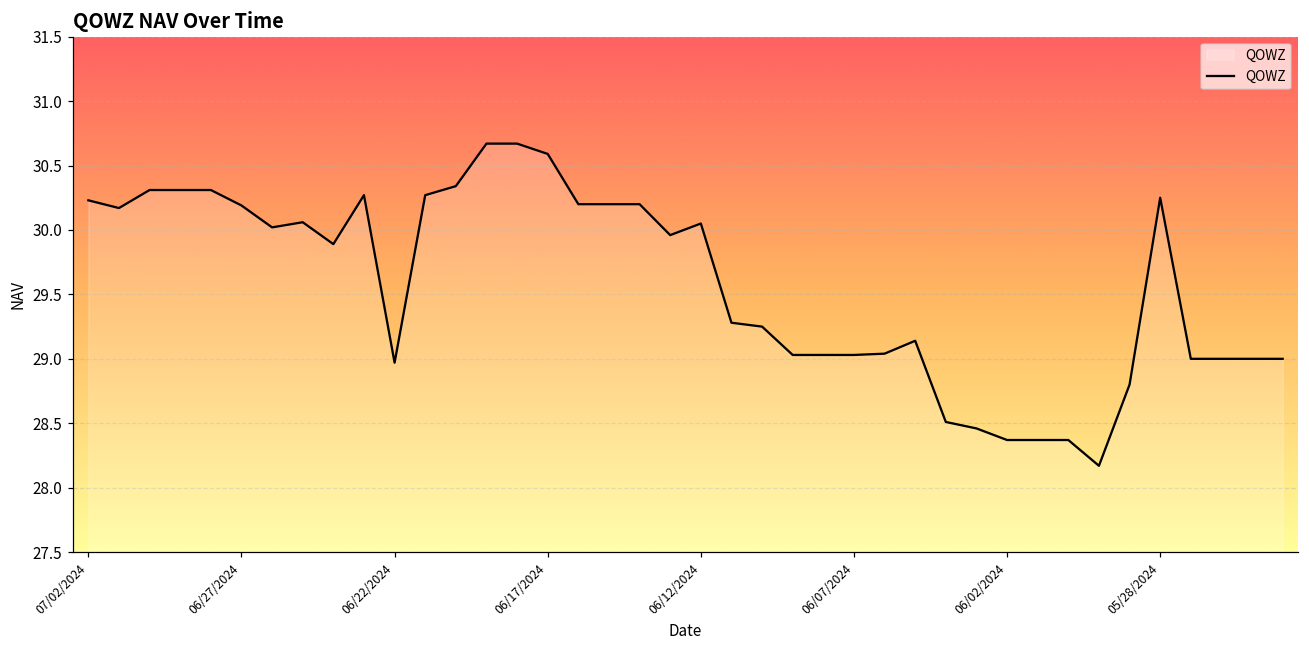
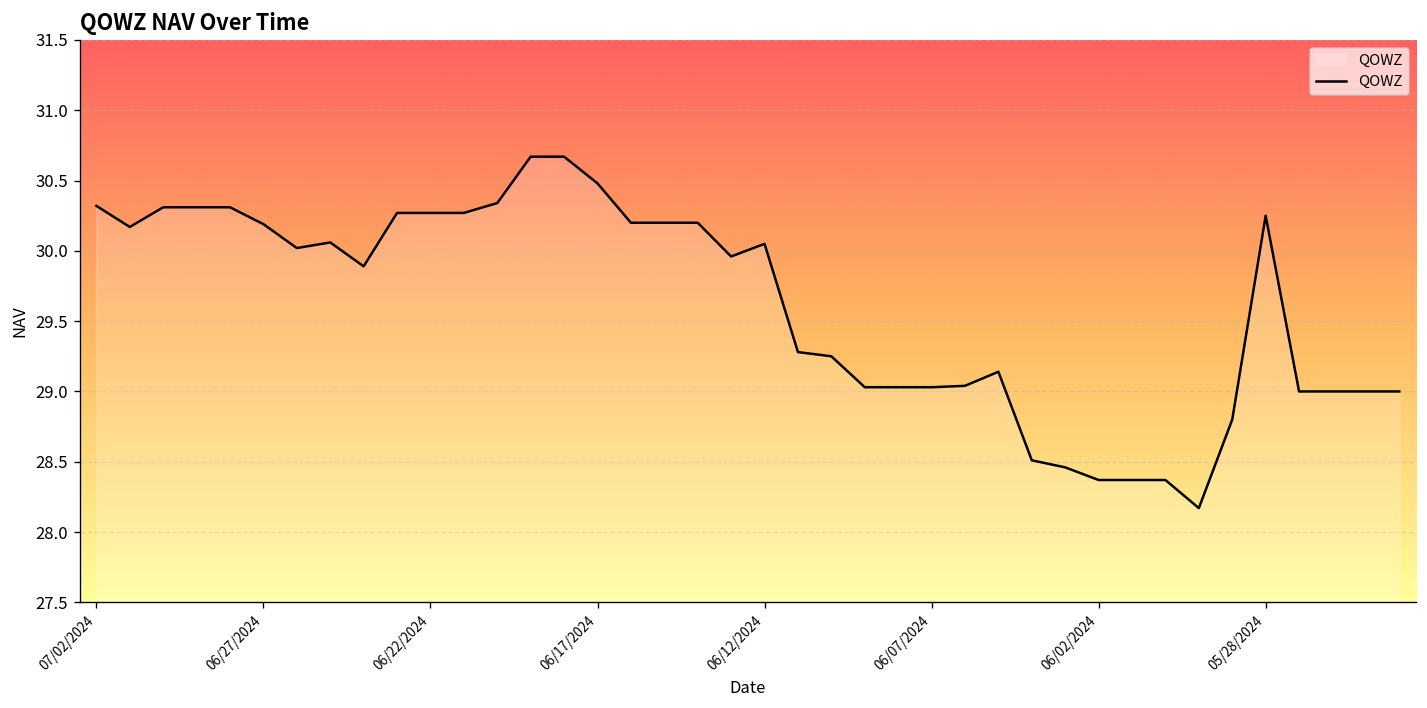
07/02/2024: 30.23 -> 30.32
06/22/2024: 28.97 -> 30.27
06/17/2024: 30.59 -> 30.48
